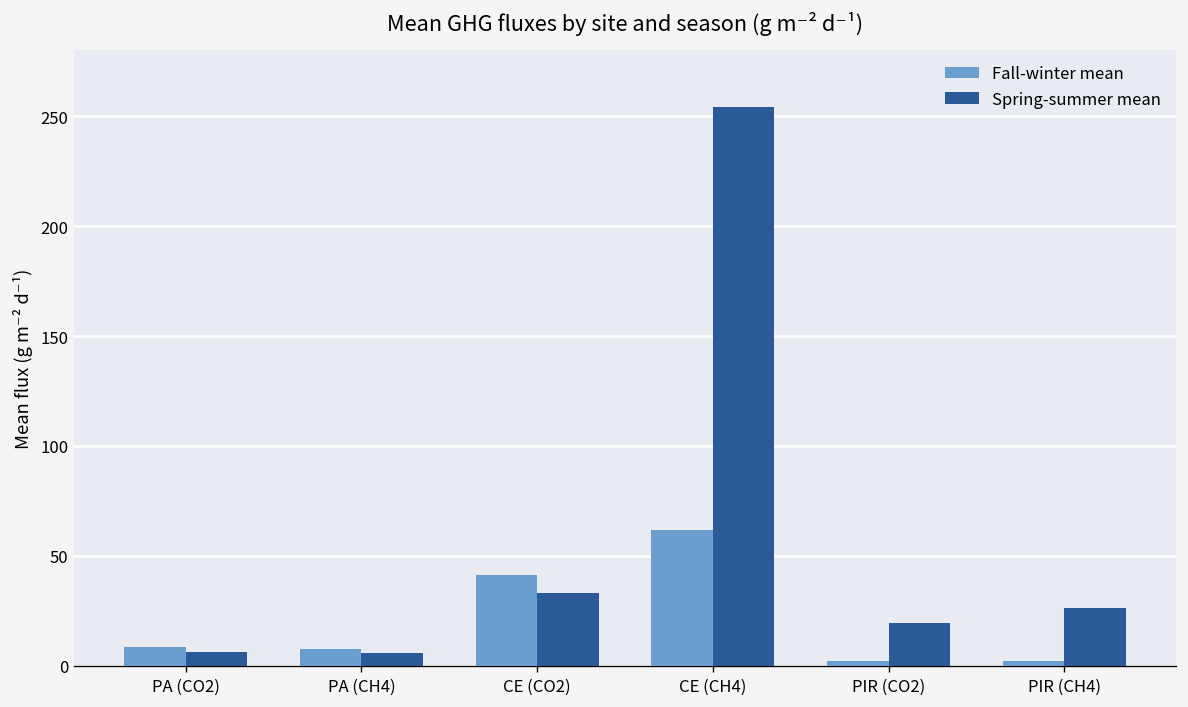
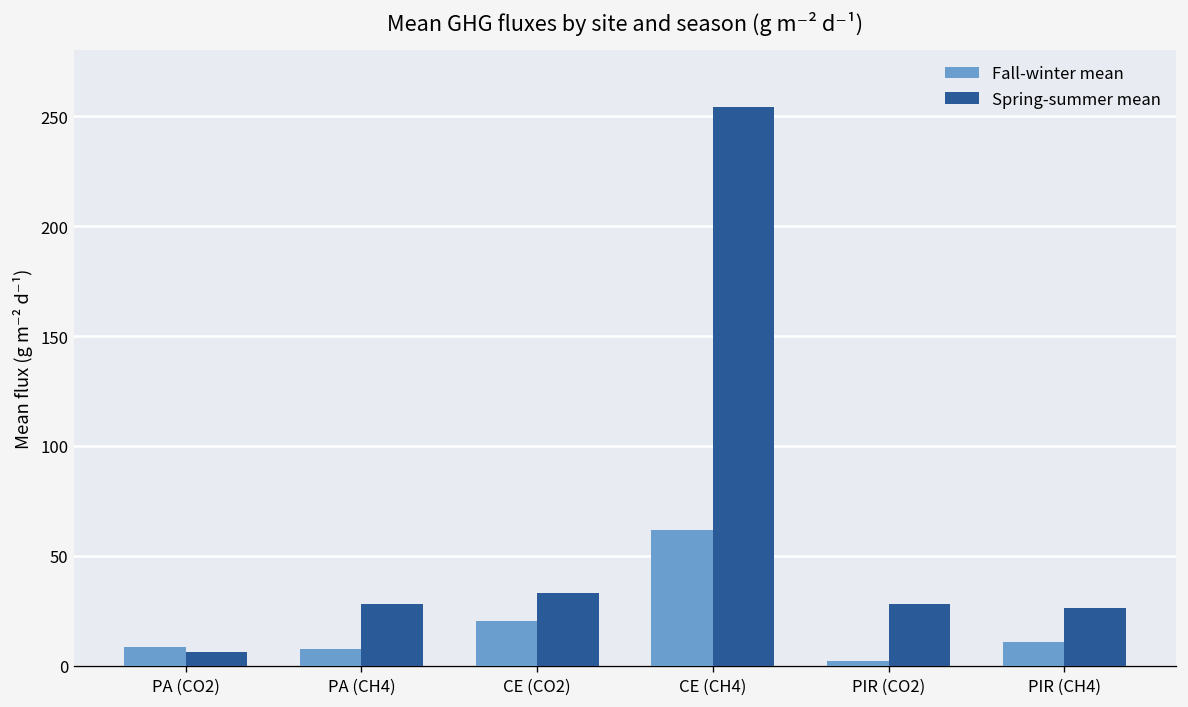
Spring-summer mean, PA (CH4): 6 -> 28
Fall-winter mean, CE (CO2): 41 -> 20
Spring-summer mean, PIR (CO2): 19 -> 28
Fall-winter mean, PIR (CH4): 2 -> 11
